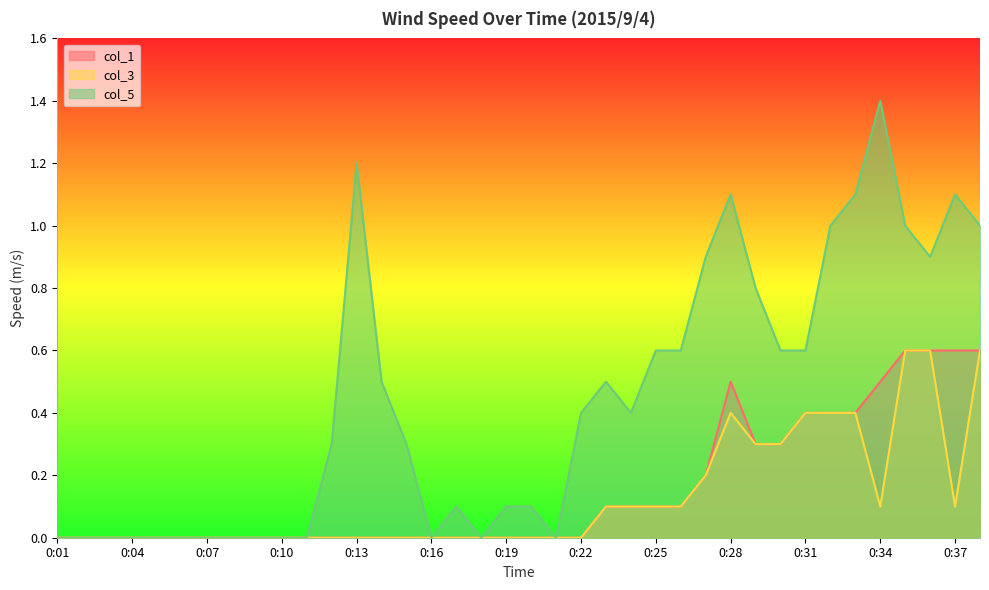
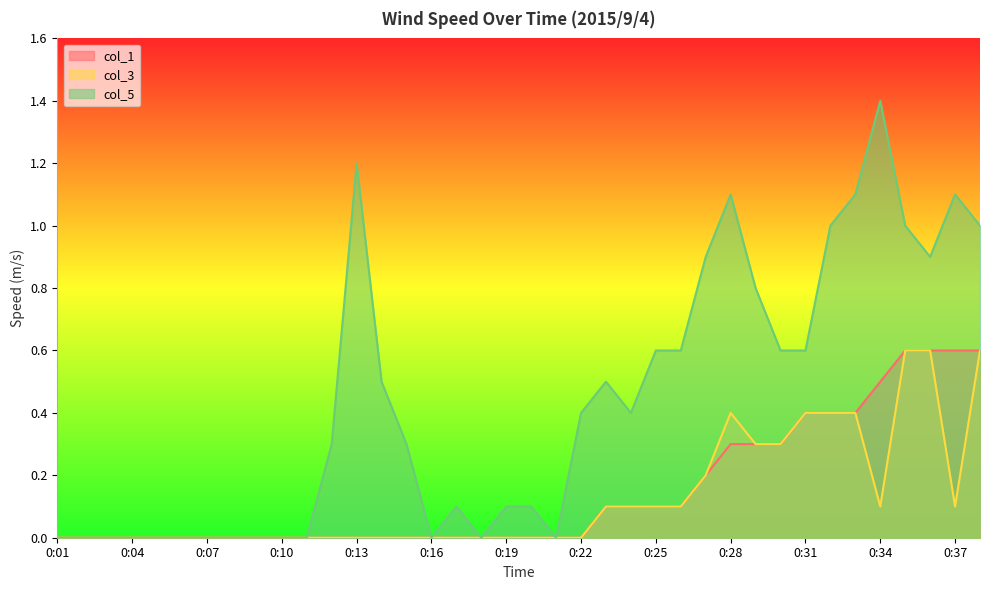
col_1, 0:28: 0.5 -> 0.3
